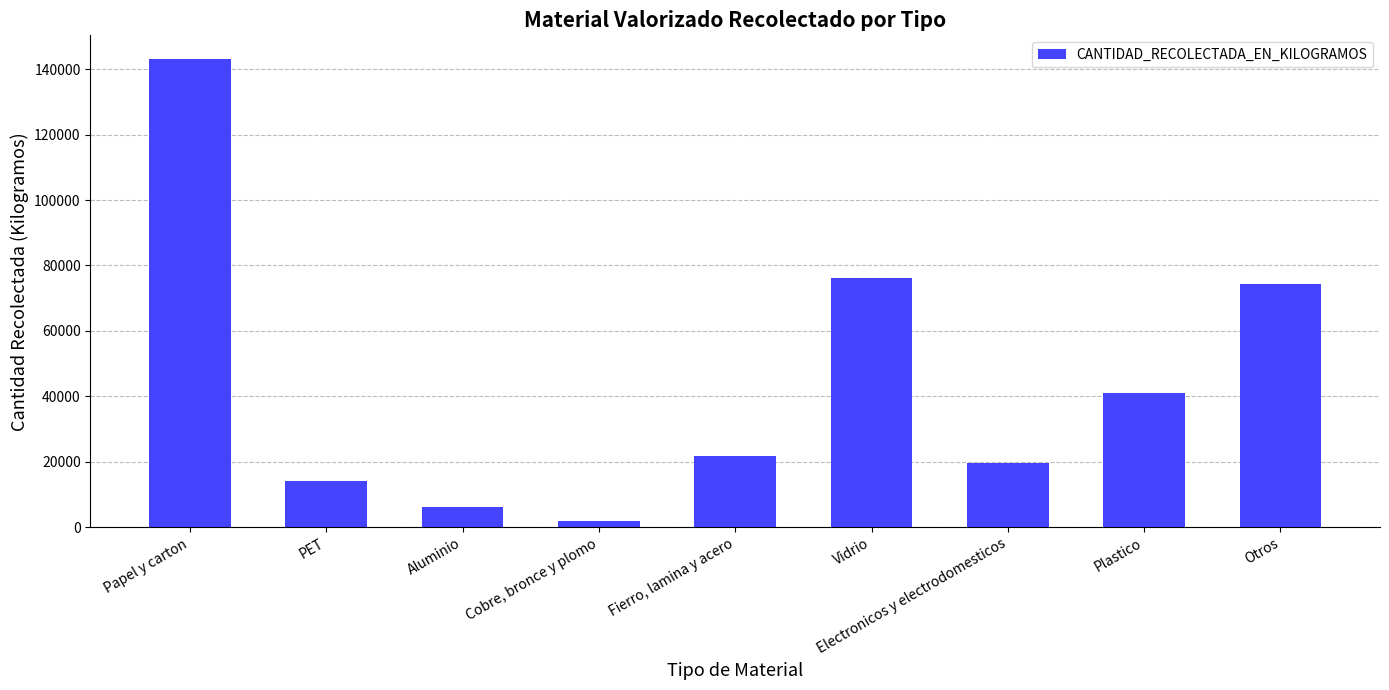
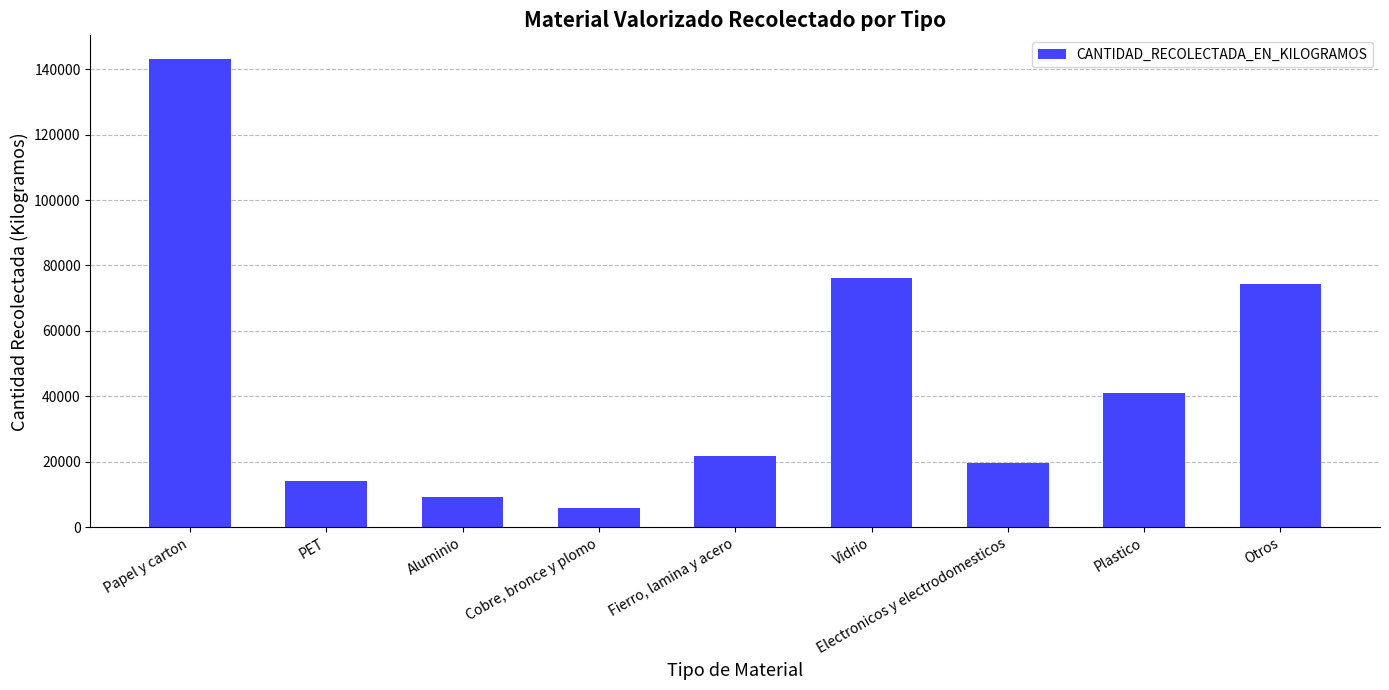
Aluminio: 6000 -> 9000
Cobre, bronce y plomo: 2000 -> 6000
